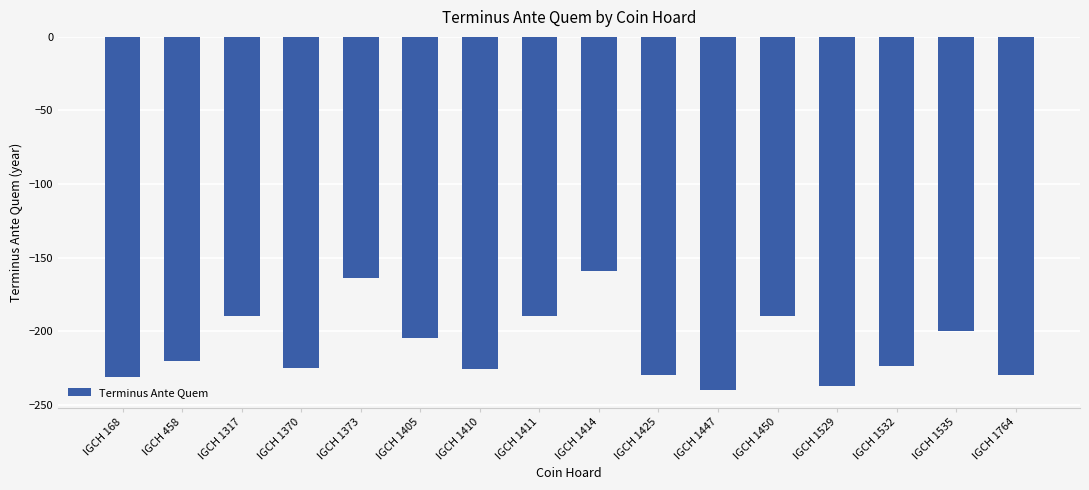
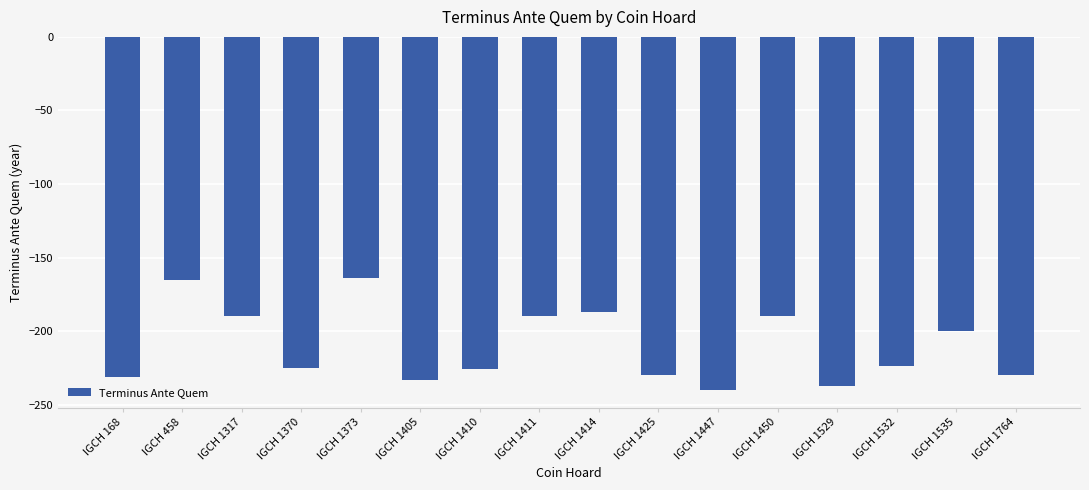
IGCH 458: -220 -> -165
IGCH 1405: -205 -> -233
IGCH 1414: -159 -> -187
